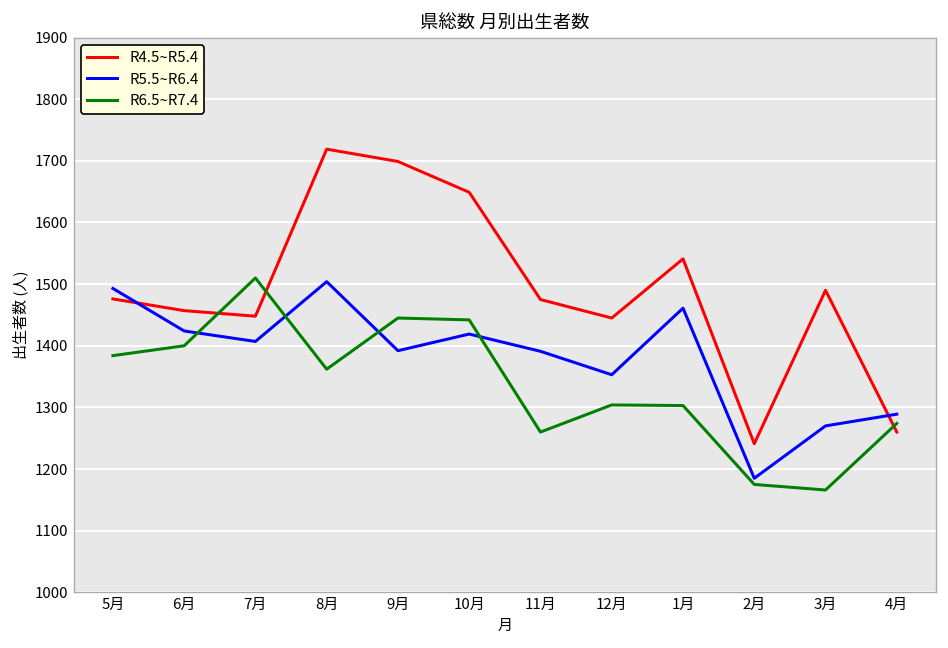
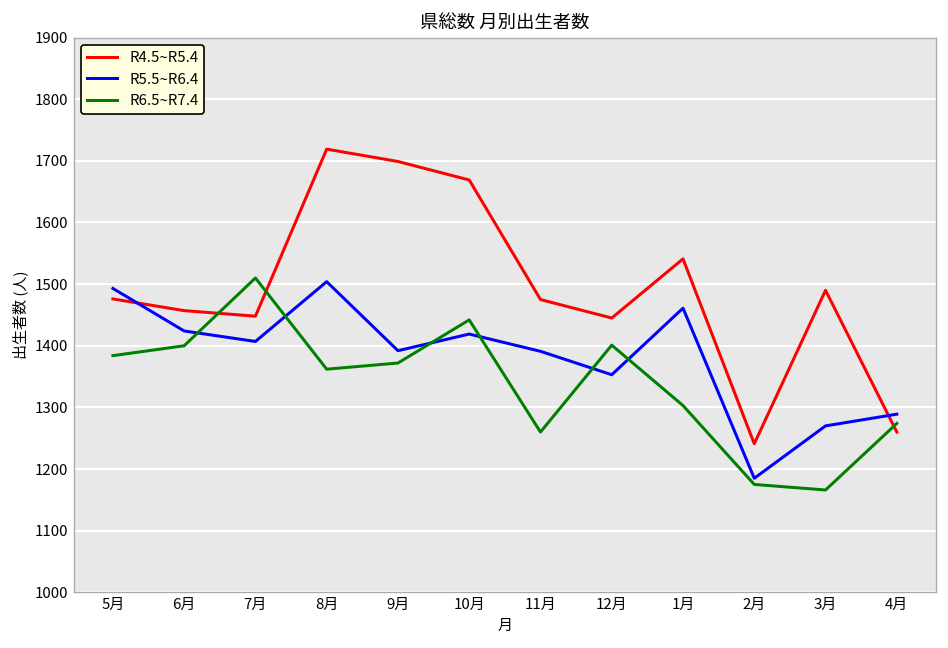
R6.5~R7.4, 9月: 1450 -> 1370
R4.5~R5.4, 10月: 1650 -> 1670
R6.5~R7.4, 12月: 1300 -> 1400
